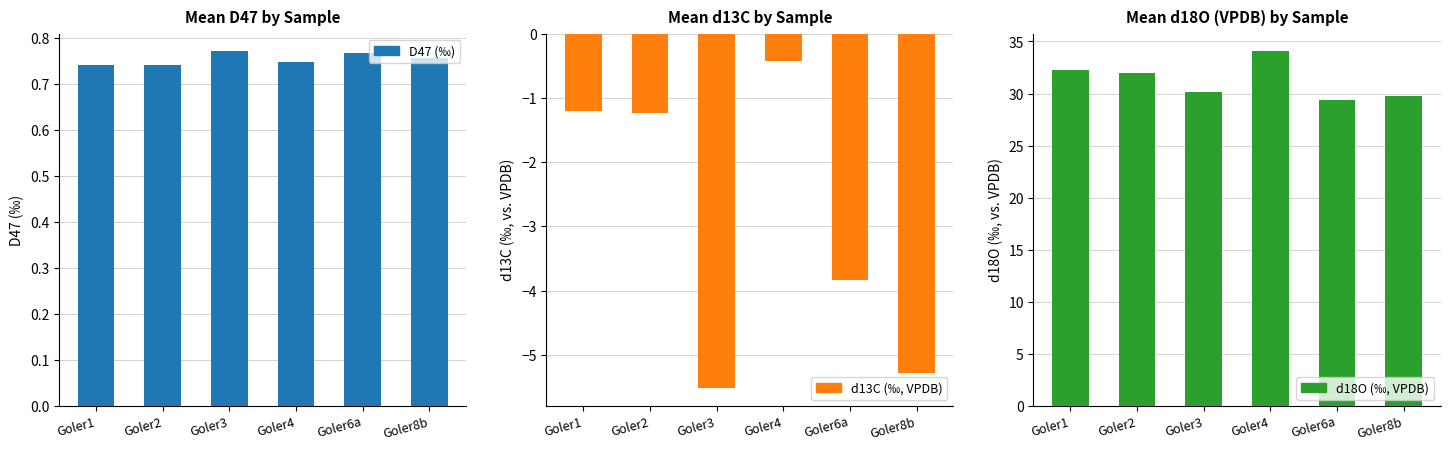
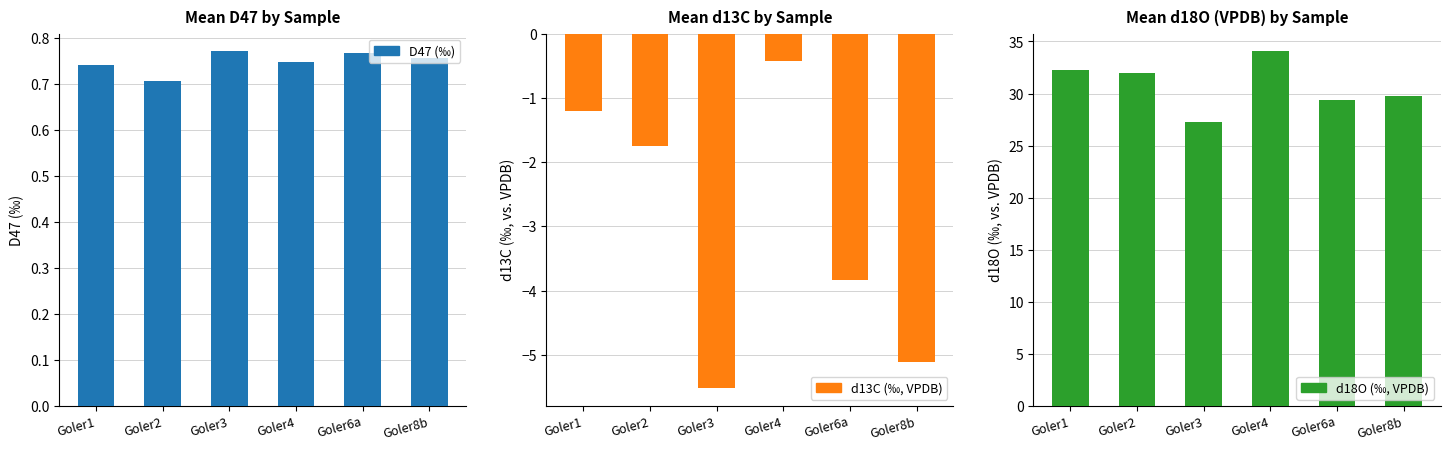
Mean D47 by Sample, Goler2: 0.74 -> 0.71
Mean d13C by Sample, Goler2: -1.2 -> -1.8
Mean d13C by Sample, Goler8b: -5.3 -> -5.1
Mean d18O (VPDB) by Sample, Goler3: 30.1 -> 27.3
